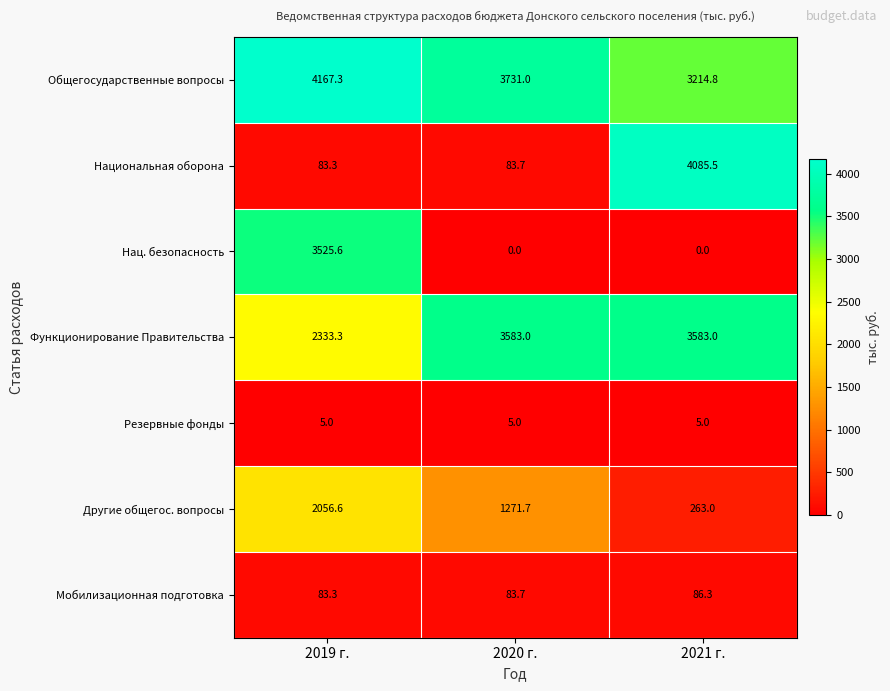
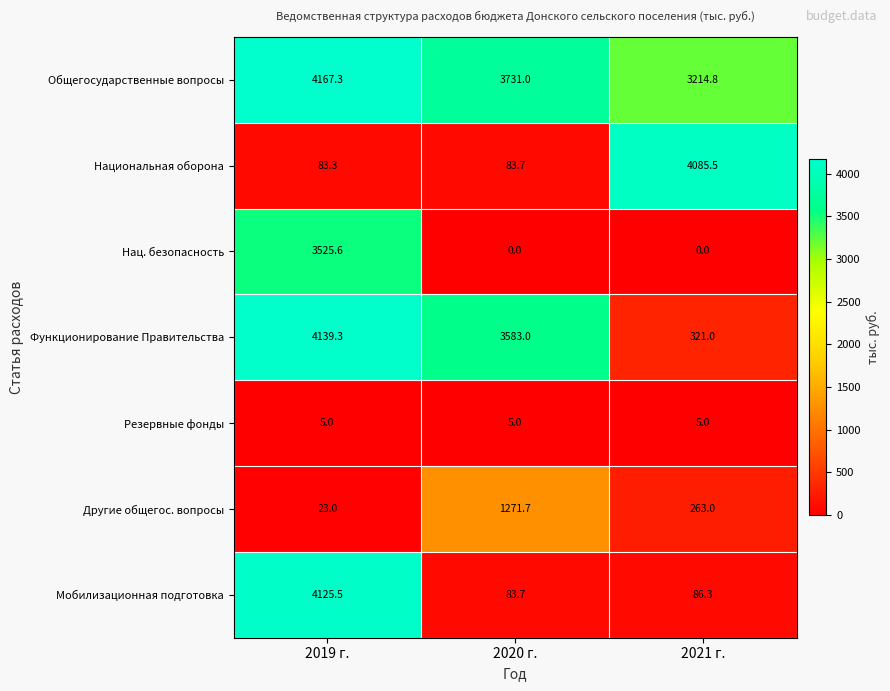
Функционирование Правительства, 2019 г.: 2333.3 -> 4139.3
Функционирование Правительства, 2021 г.: 3583.0 -> 321.0
Другие общегос. вопросы, 2019 г.: 2056.6 -> 23.0
Мобилизационная подготовка, 2019 г.: 83.3 -> 4125.5
